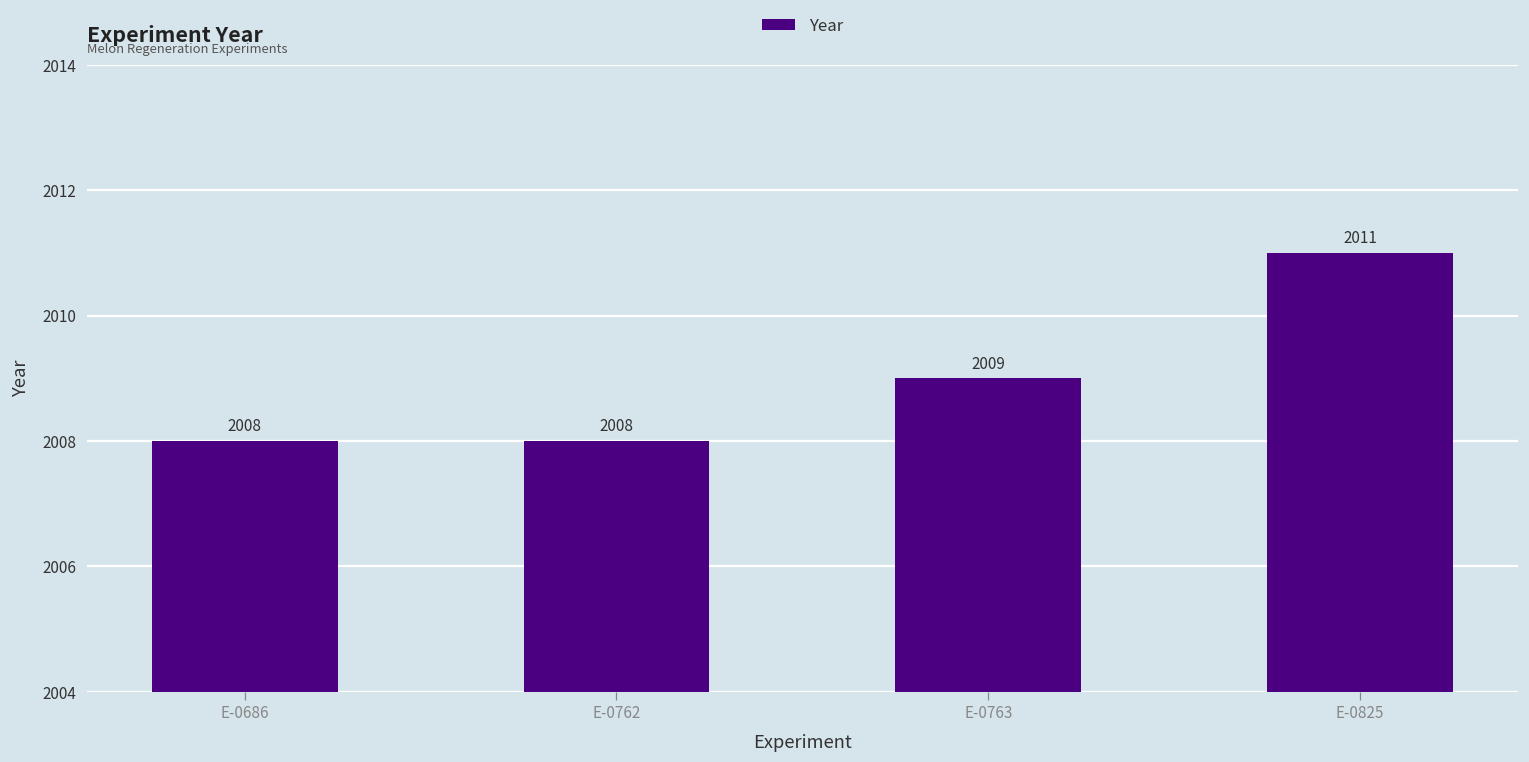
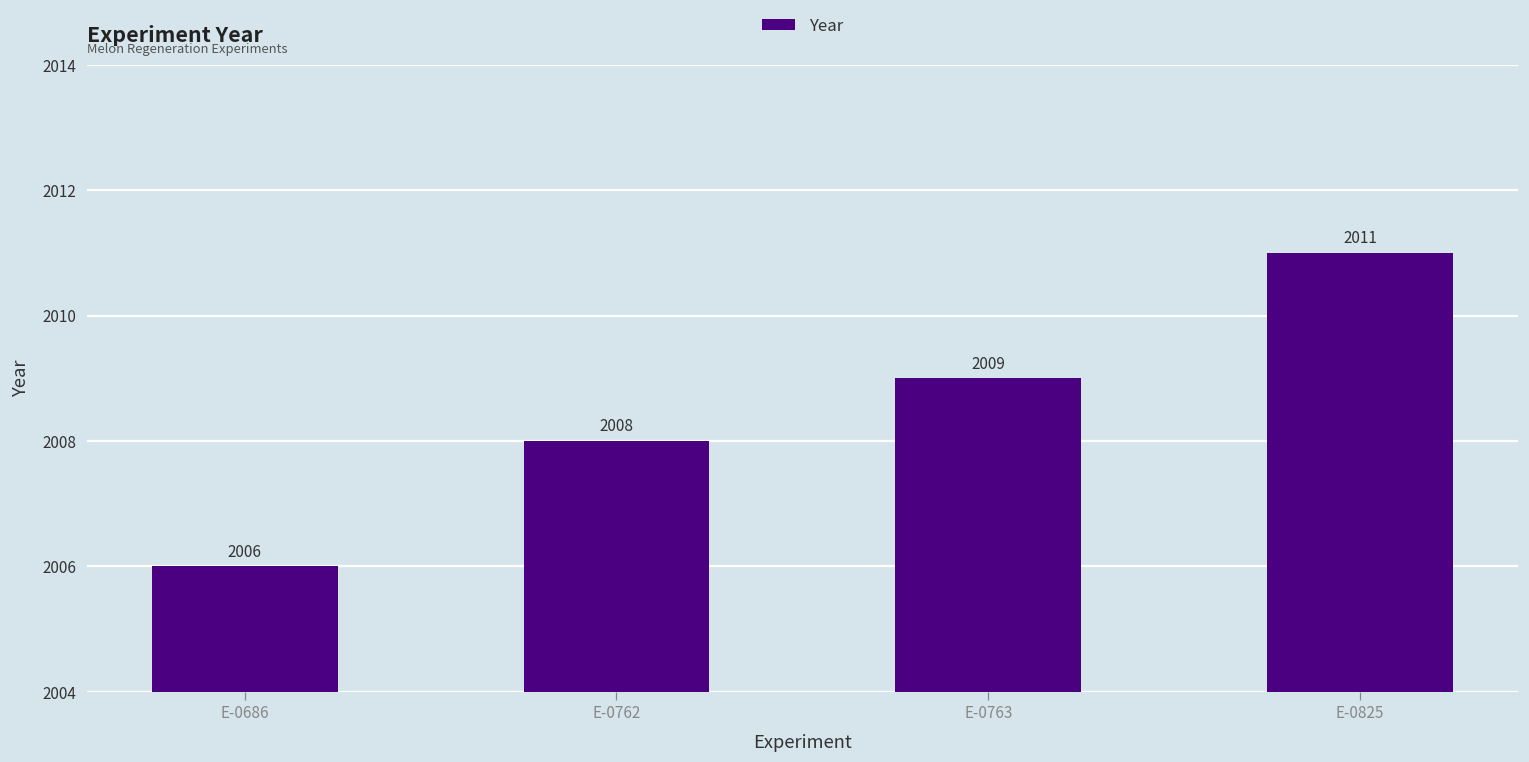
E-0686: 2008 -> 2006
